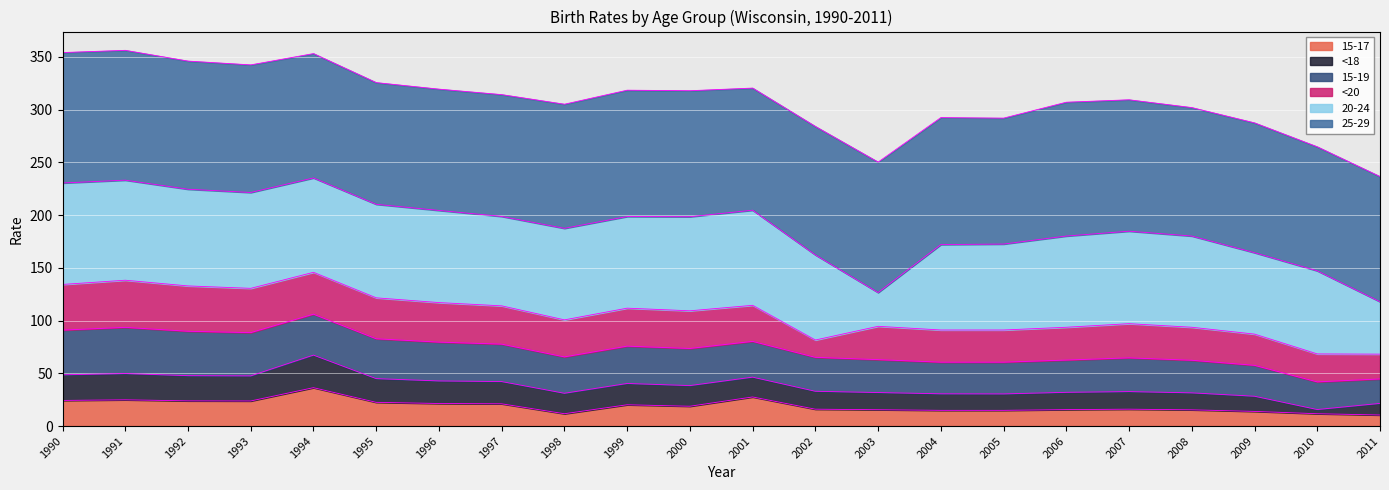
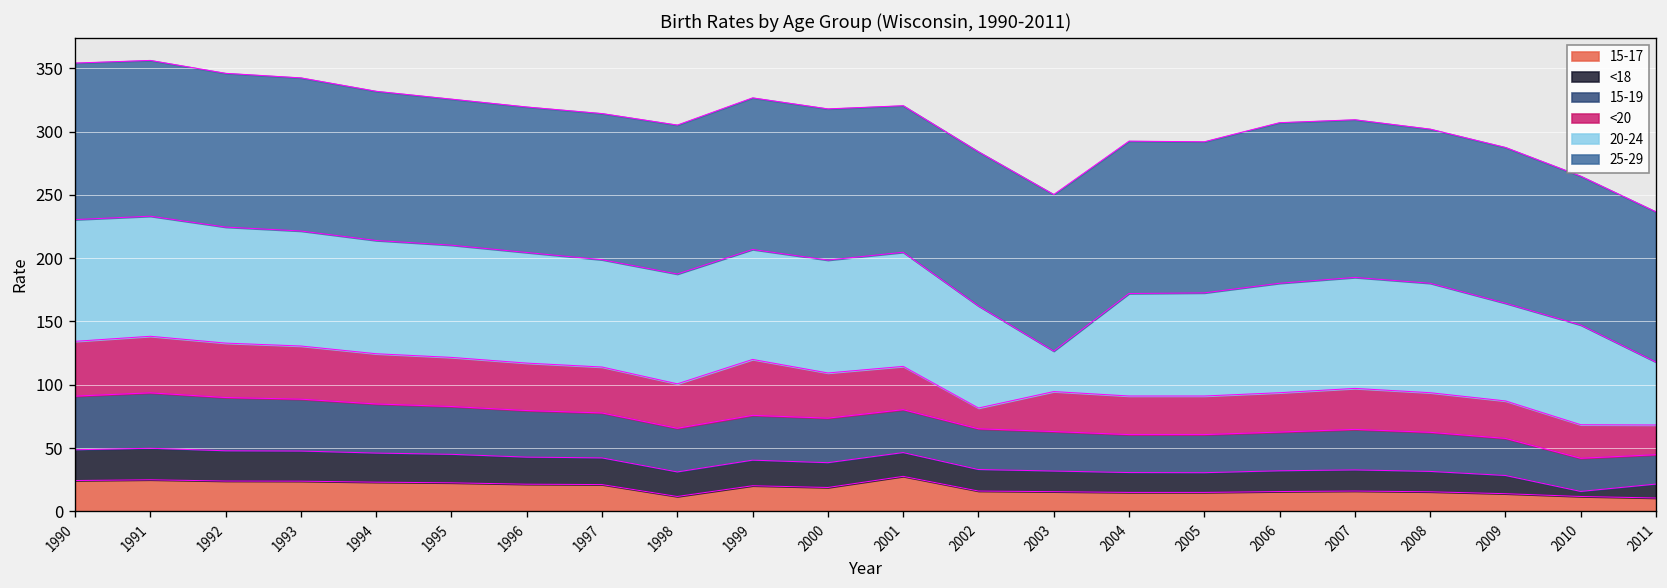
15-17, 1994: 36 -> 23
<18, 1994: 31 -> 23
<20, 1999: 36 -> 44
